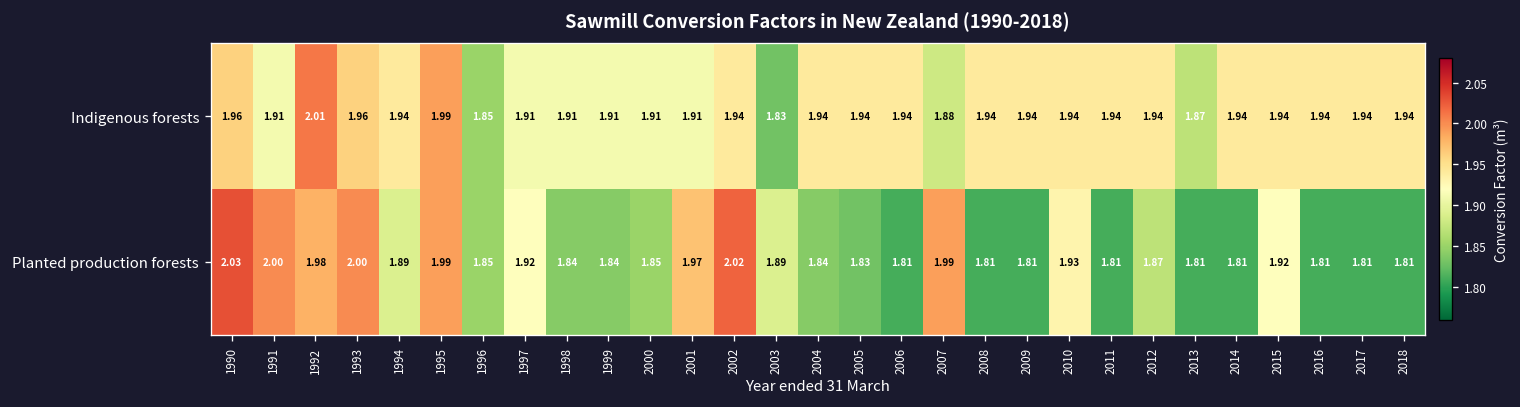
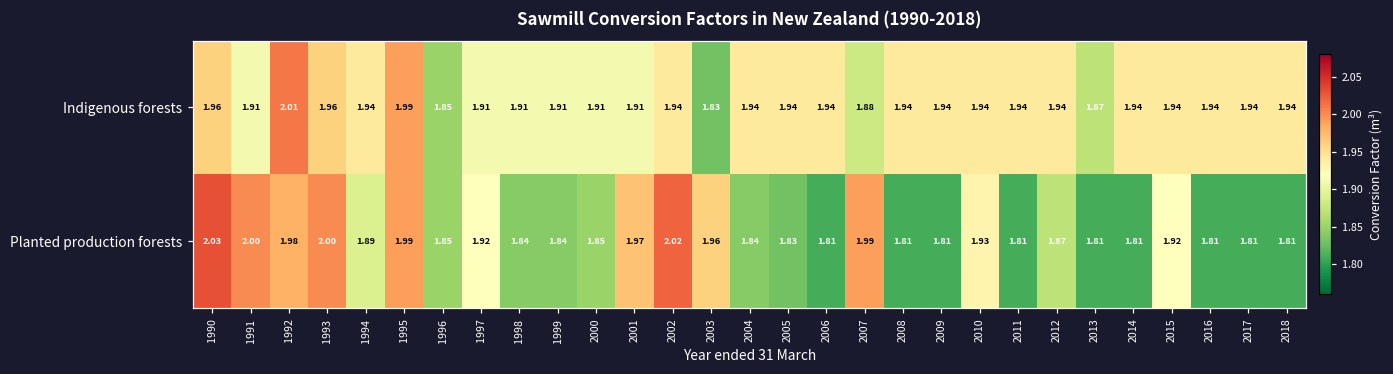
Planted production forests, 2003: 1.89 -> 1.96
